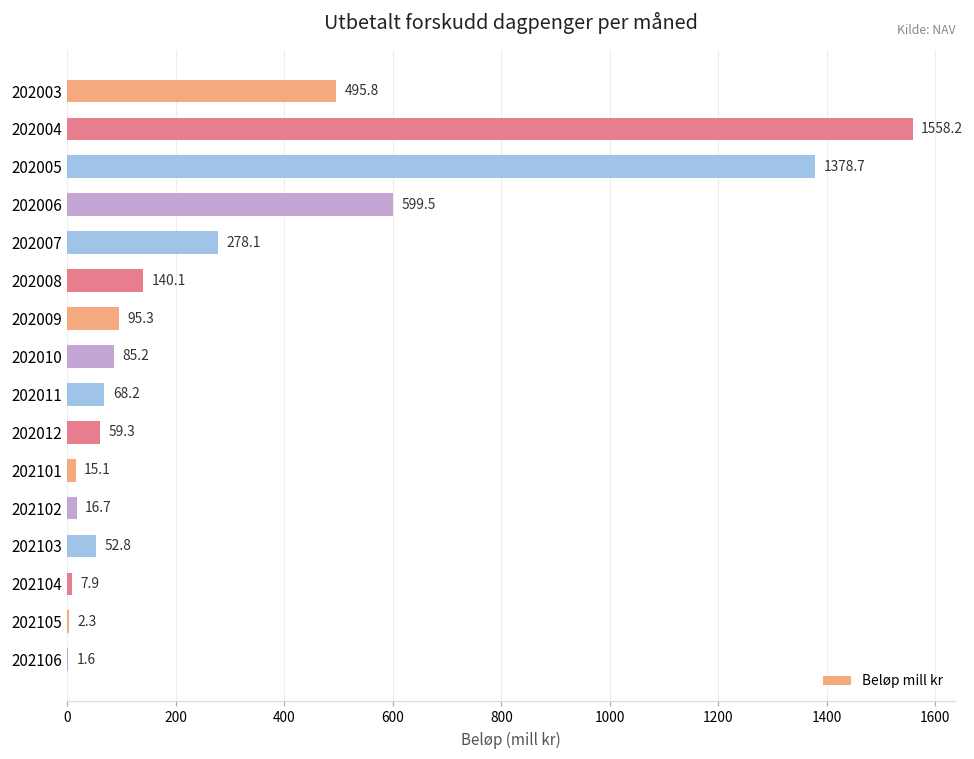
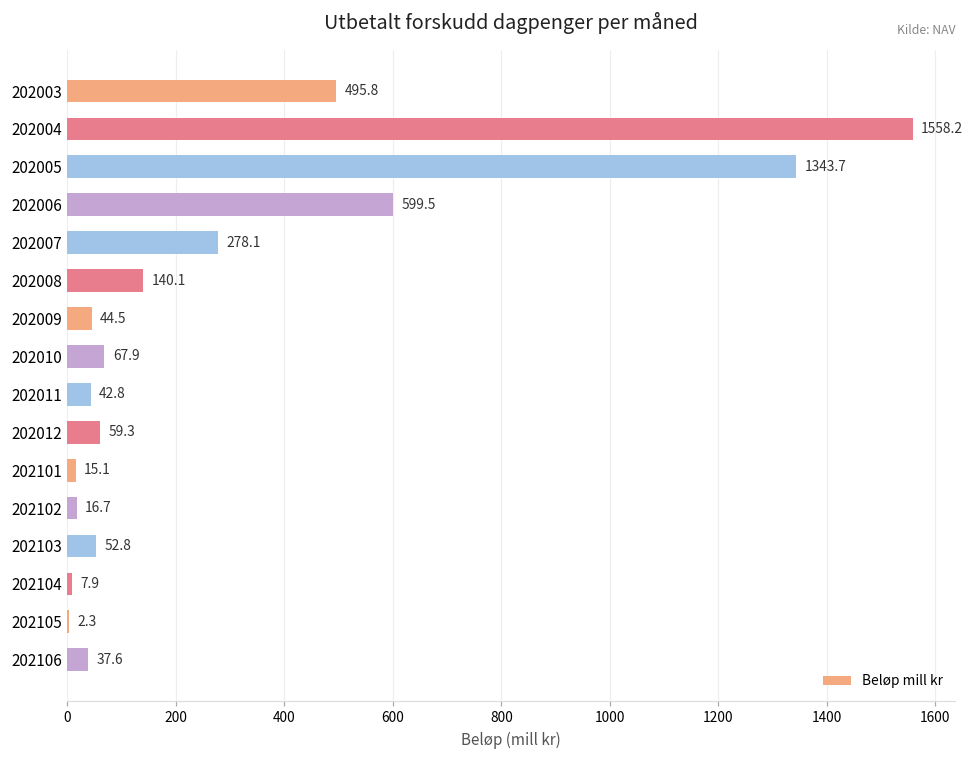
202005: 1378.7 -> 1343.7
202009: 95.3 -> 44.5
202010: 85.2 -> 67.9
202011: 68.2 -> 42.8
202106: 1.6 -> 37.6
